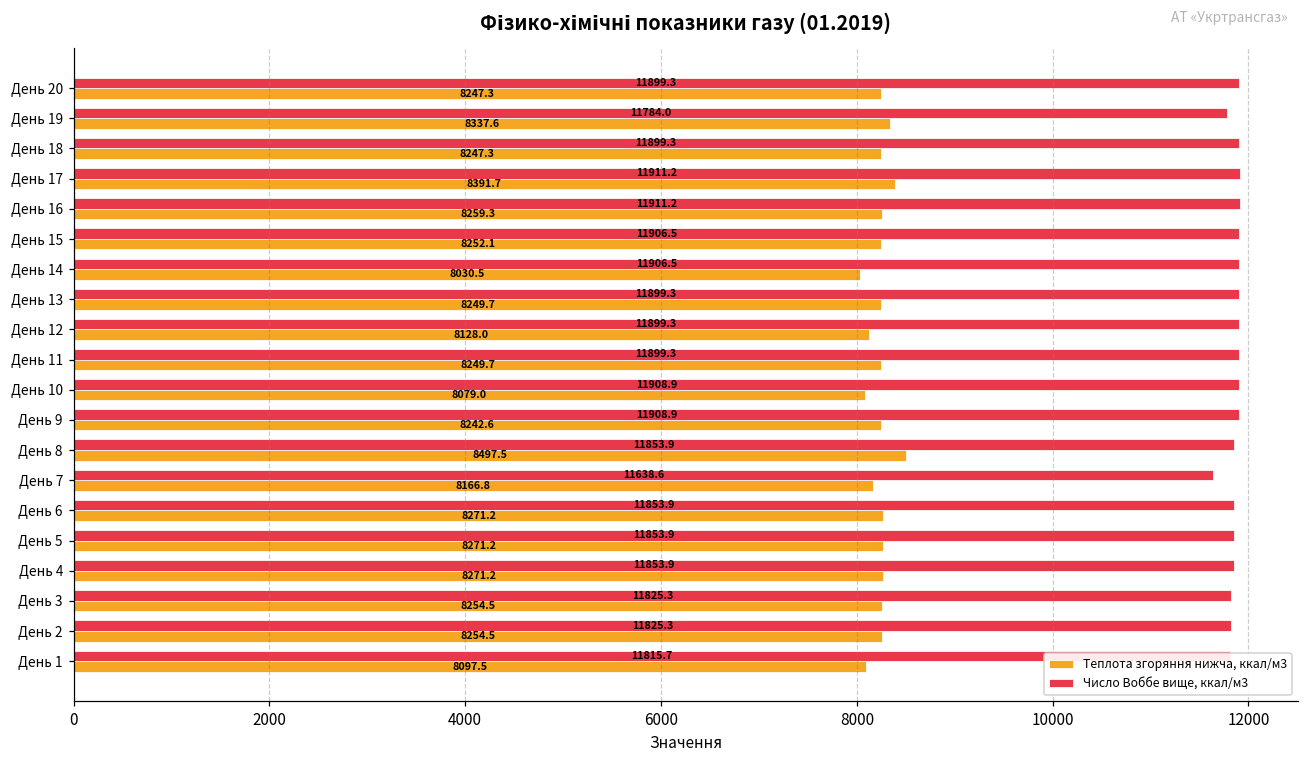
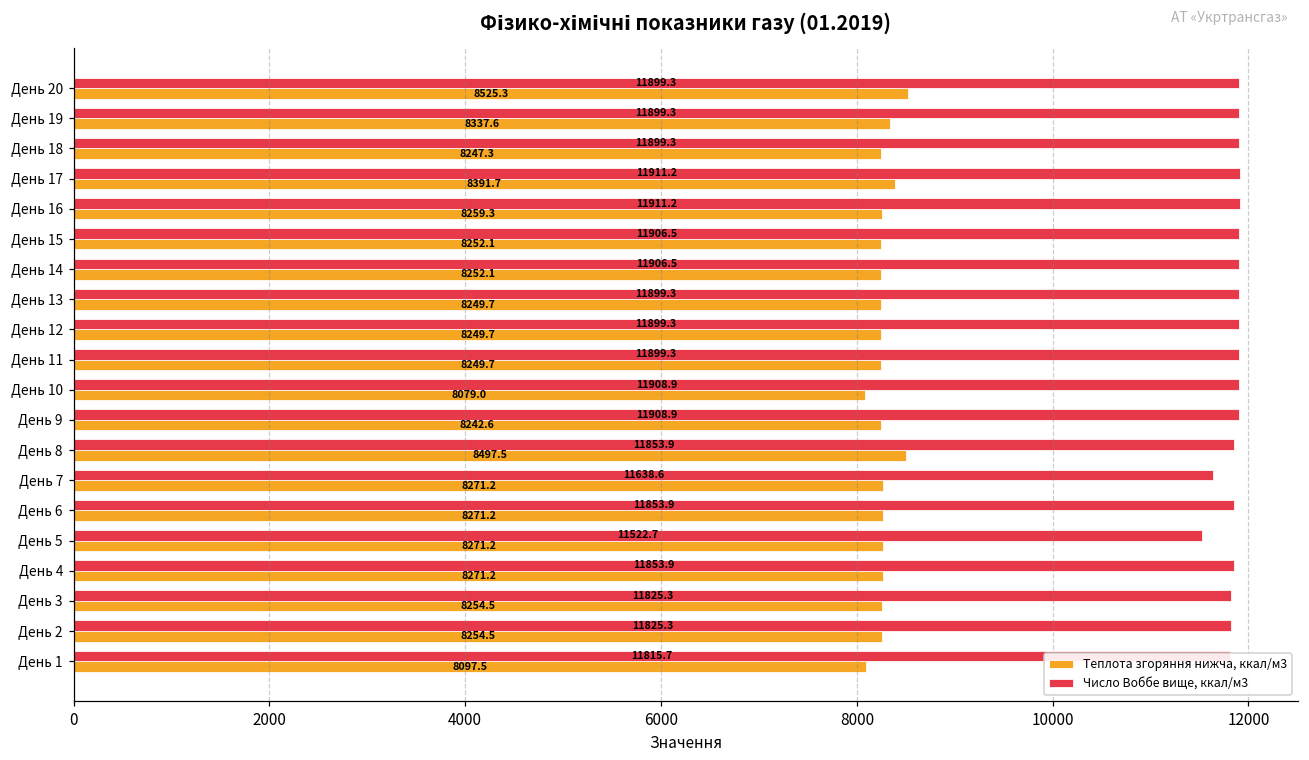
Теплота згоряння нижча, ккал/м3, День 20: 8247.3 -> 8525.3
Число Воббе вище, ккал/м3, День 19: 11784.0 -> 11899.3
Теплота згоряння нижча, ккал/м3, День 14: 8030.5 -> 8252.1
Теплота згоряння нижча, ккал/м3, День 12: 8128.0 -> 8249.7
Теплота згоряння нижча, ккал/м3, День 7: 8166.8 -> 8271.2
Число Воббе вище, ккал/м3, День 5: 11853.9 -> 11522.7
